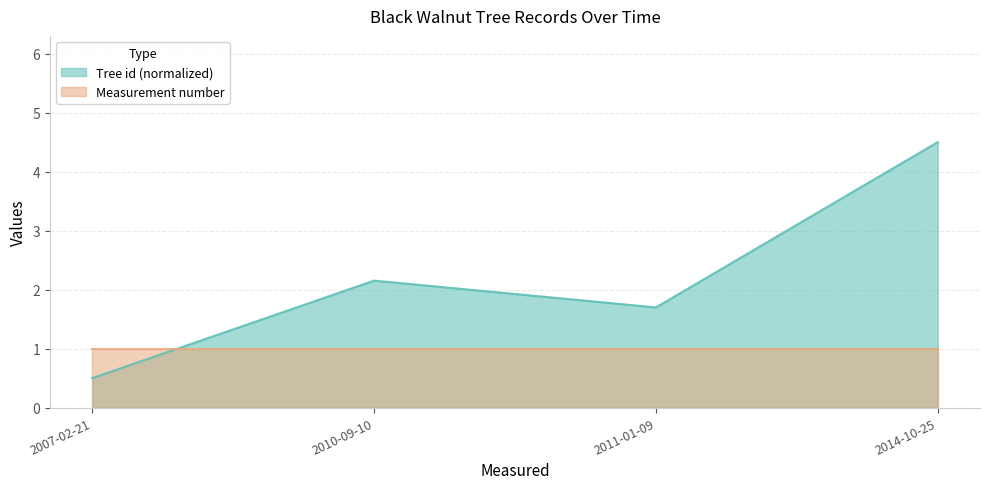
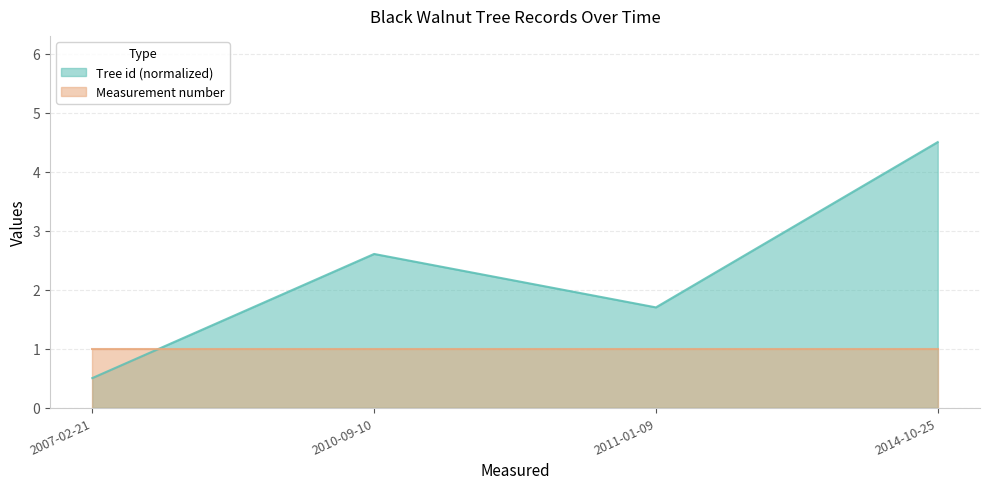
Tree id (normalized), 2010-09-10: 2.2 -> 2.6
